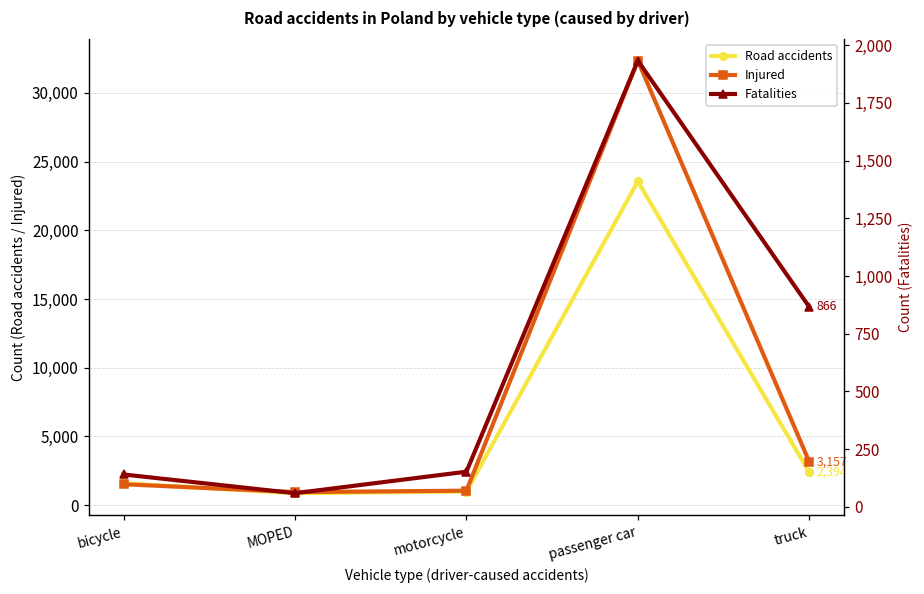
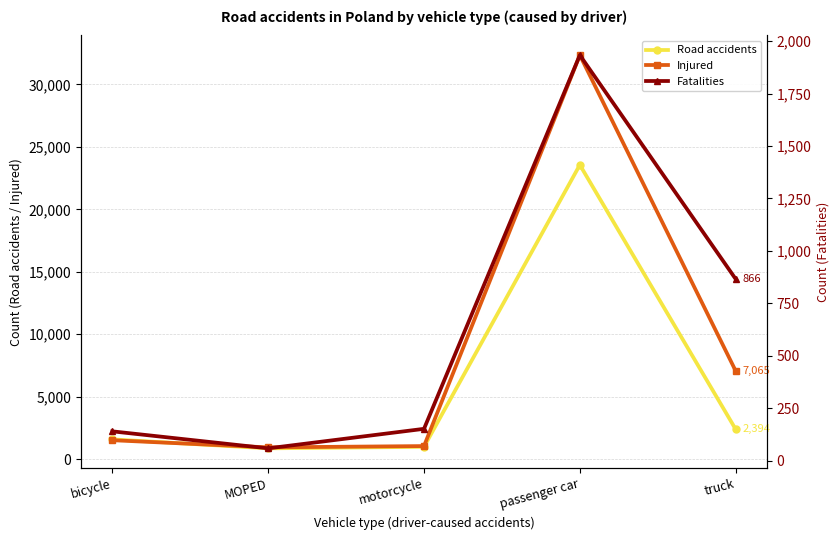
Injured, truck: 3,157 -> 7,065
